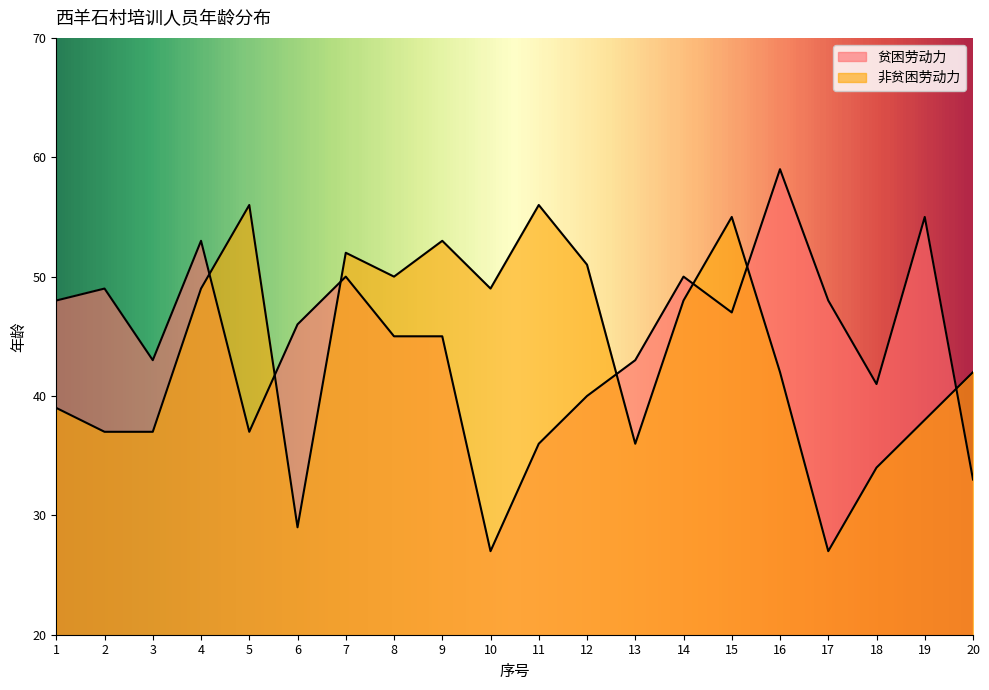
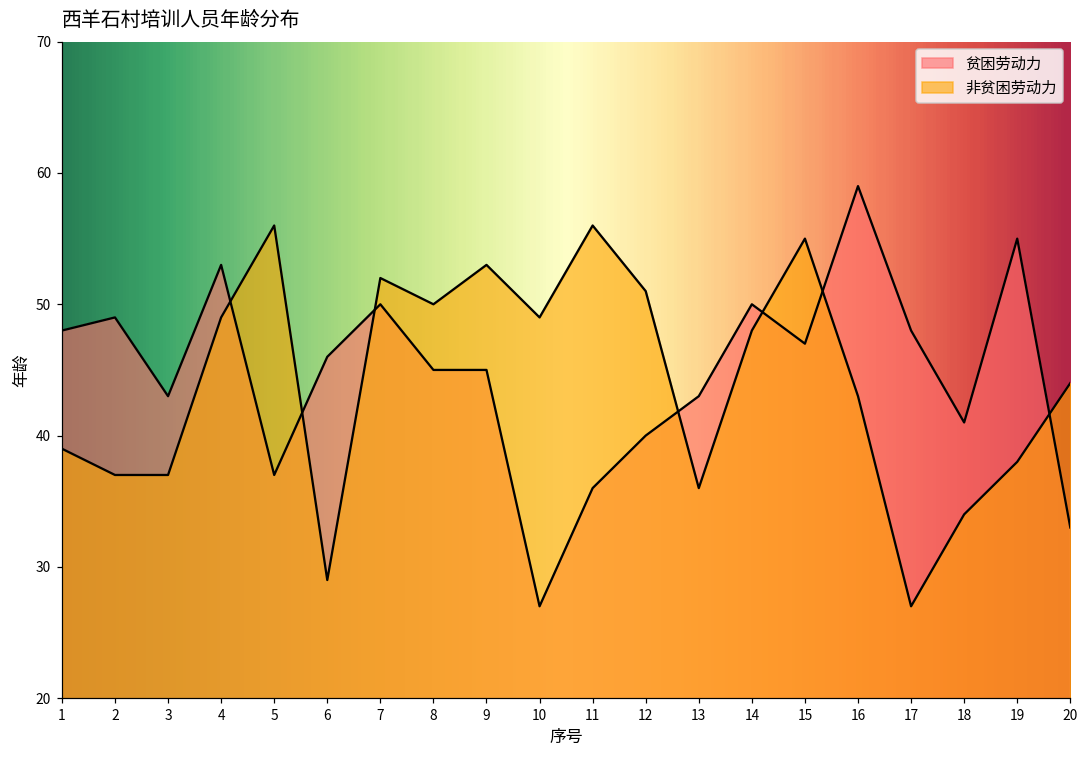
非贫困劳动力, 16: 42 -> 43
非贫困劳动力, 20: 42 -> 44
